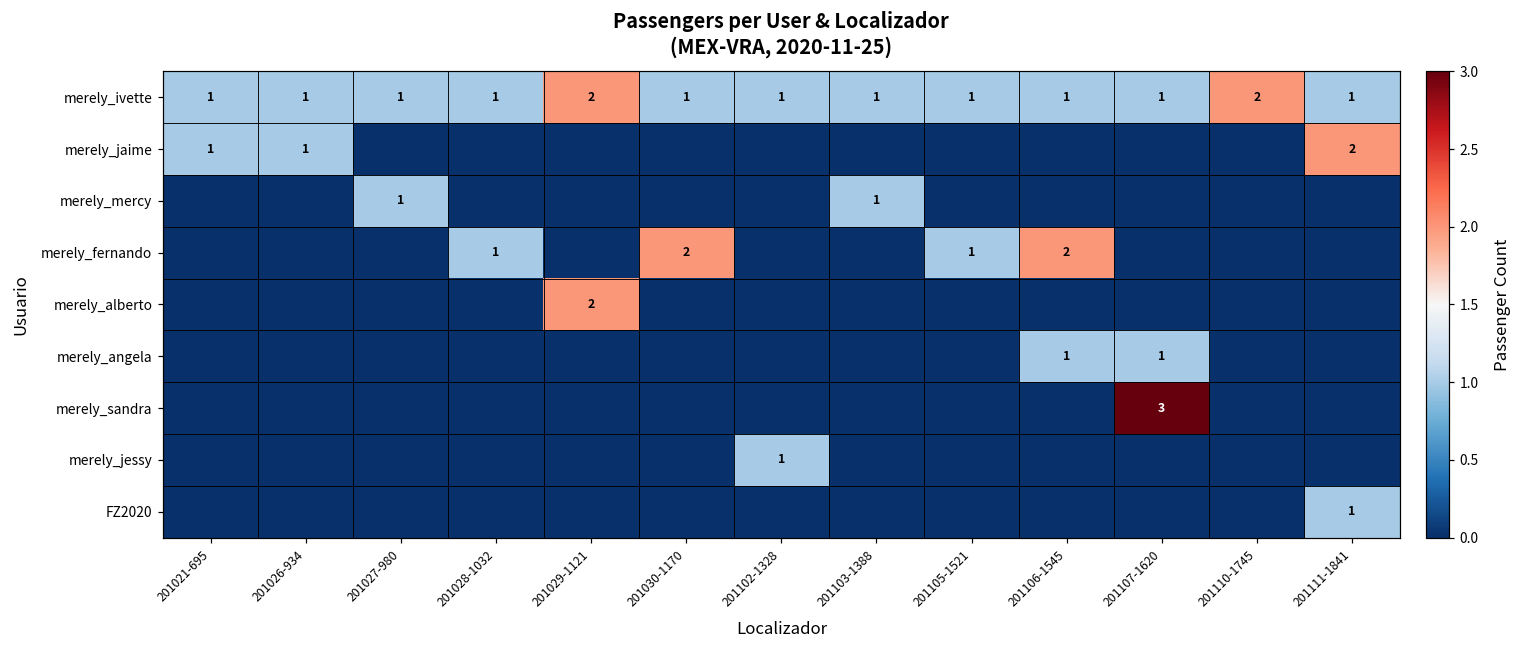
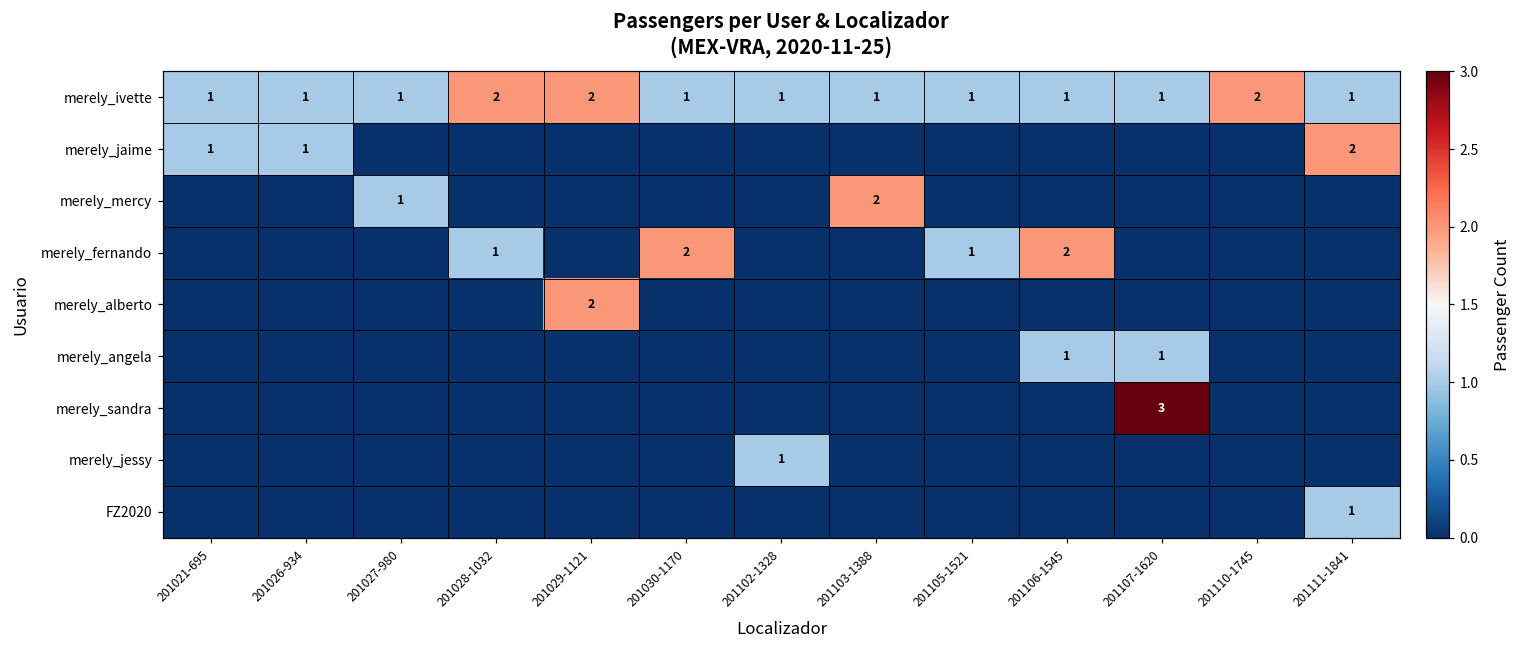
merely_ivette, 201028-1032: 1 -> 2
merely_mercy, 201103-1388: 1 -> 2
